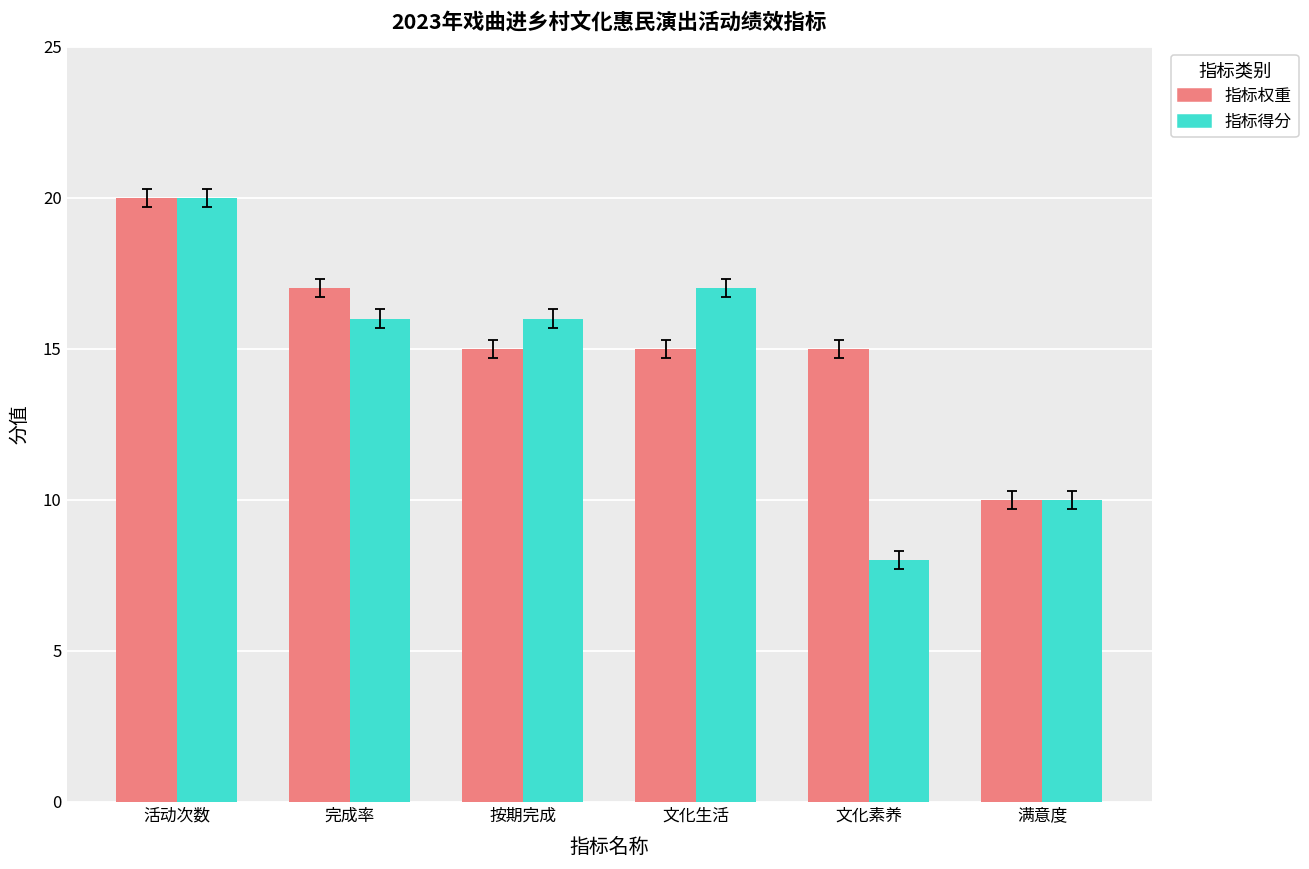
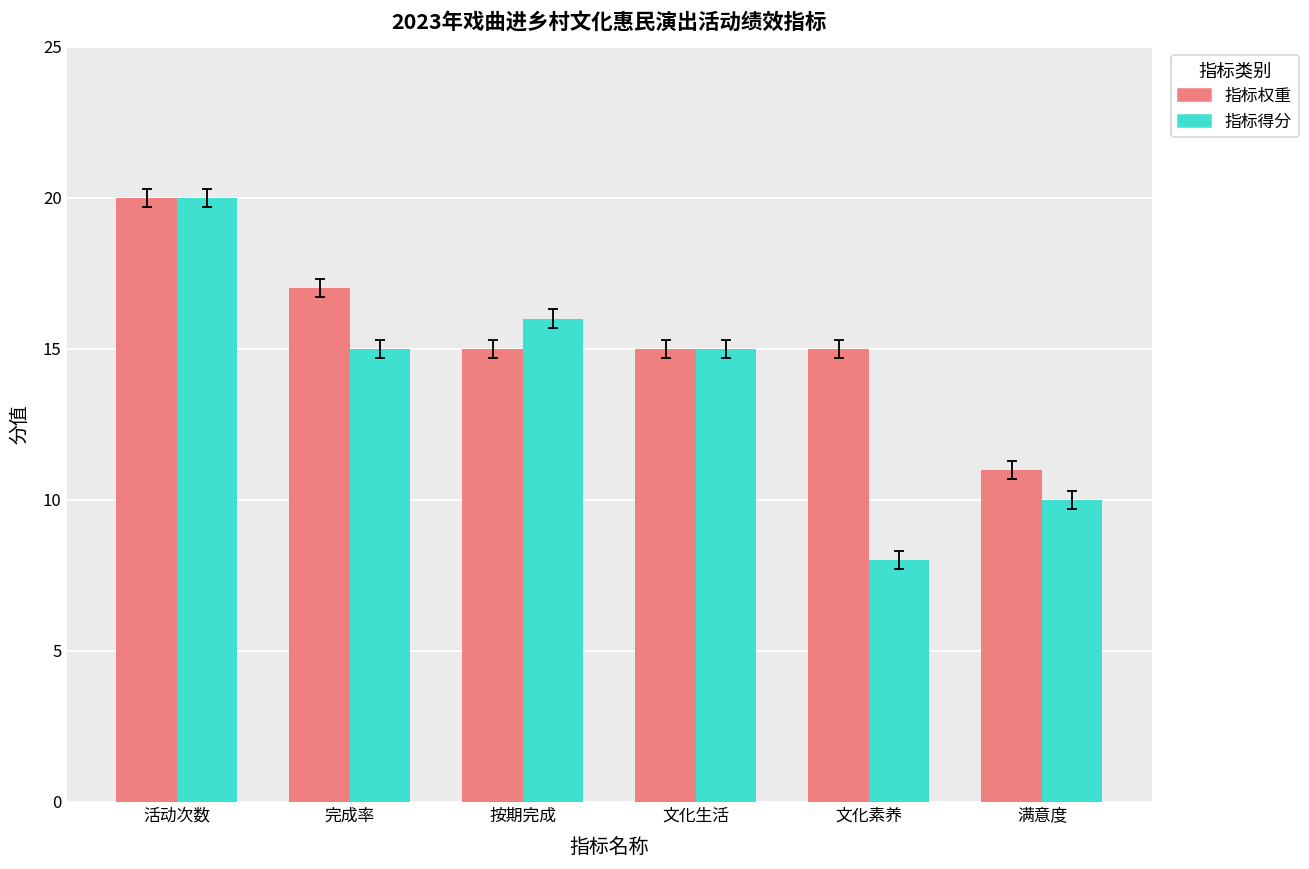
指标得分, 完成率: 16 -> 15
指标得分, 文化生活: 17 -> 15
指标权重, 满意度: 10 -> 11
